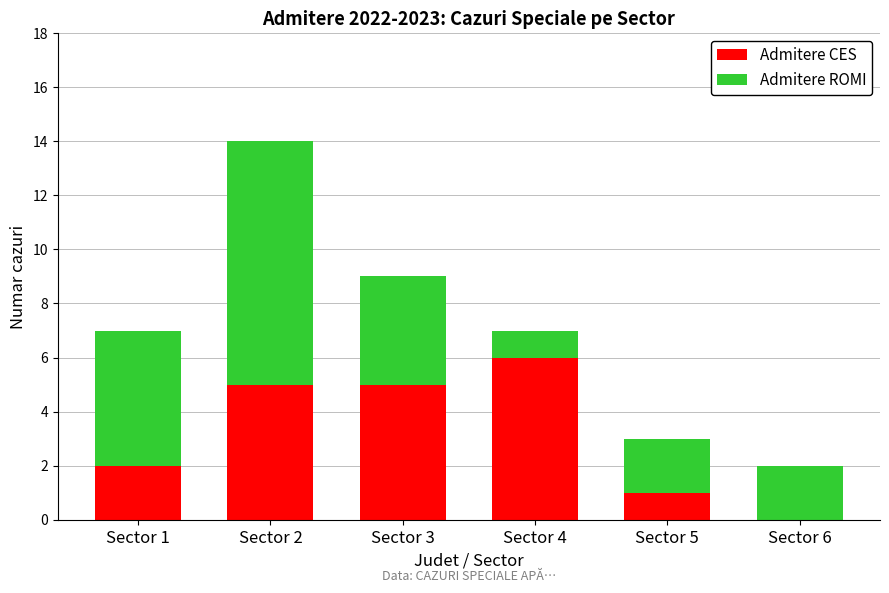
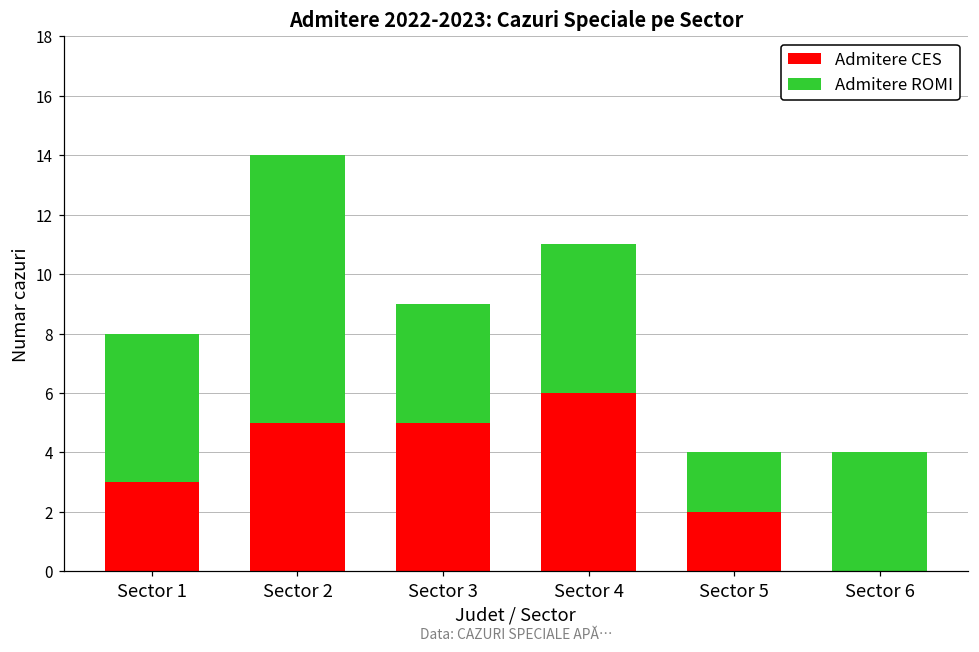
Admitere CES, Sector 1: 2 -> 3
Admitere ROMI, Sector 4: 1 -> 5
Admitere CES, Sector 5: 1 -> 2
Admitere ROMI, Sector 6: 2 -> 4
